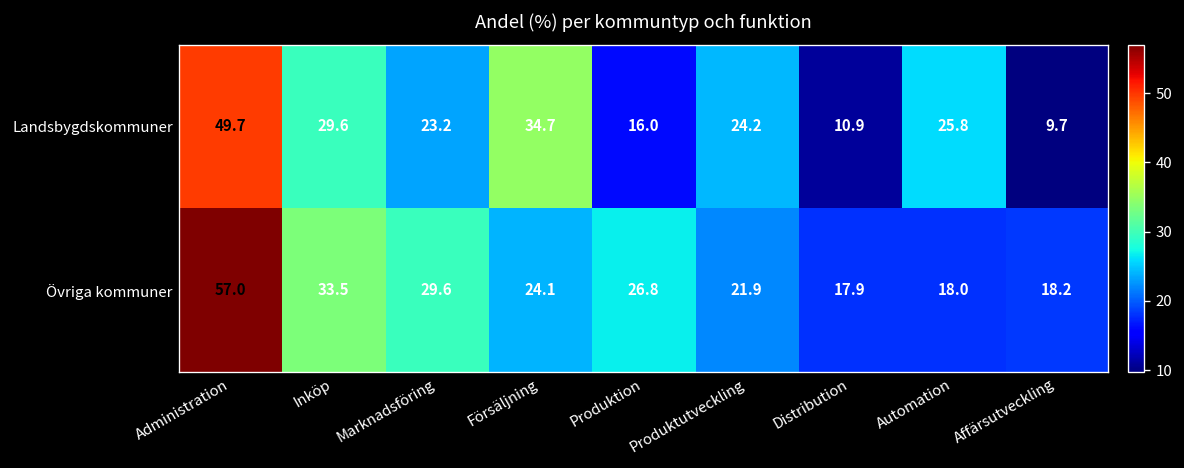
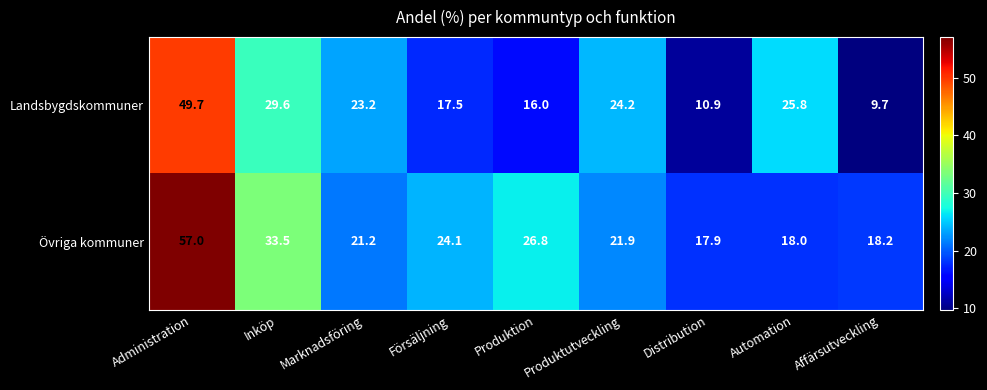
Landsbygdskommuner, Försäljning: 34.7 -> 17.5
Övriga kommuner, Marknadsföring: 29.6 -> 21.2
